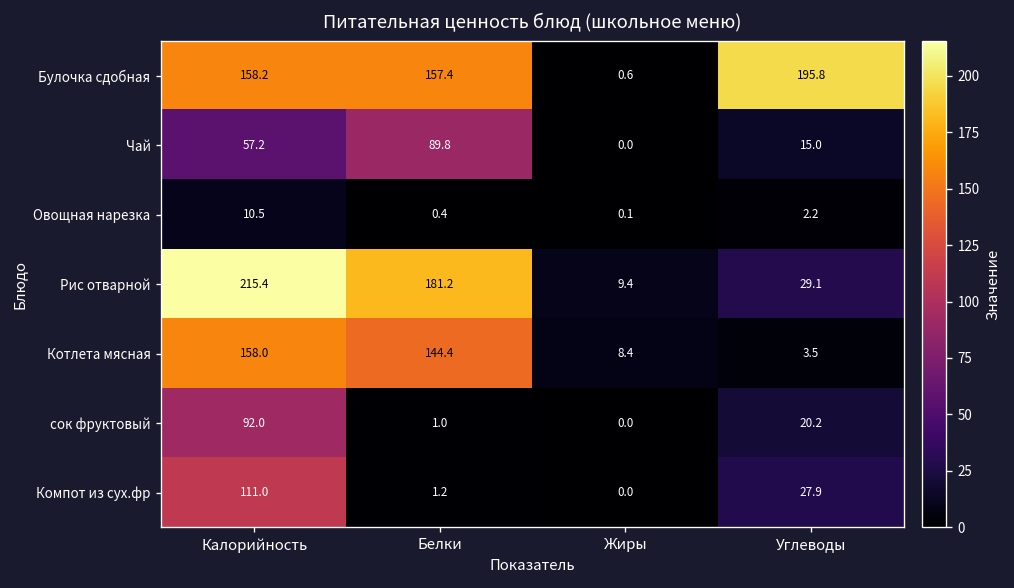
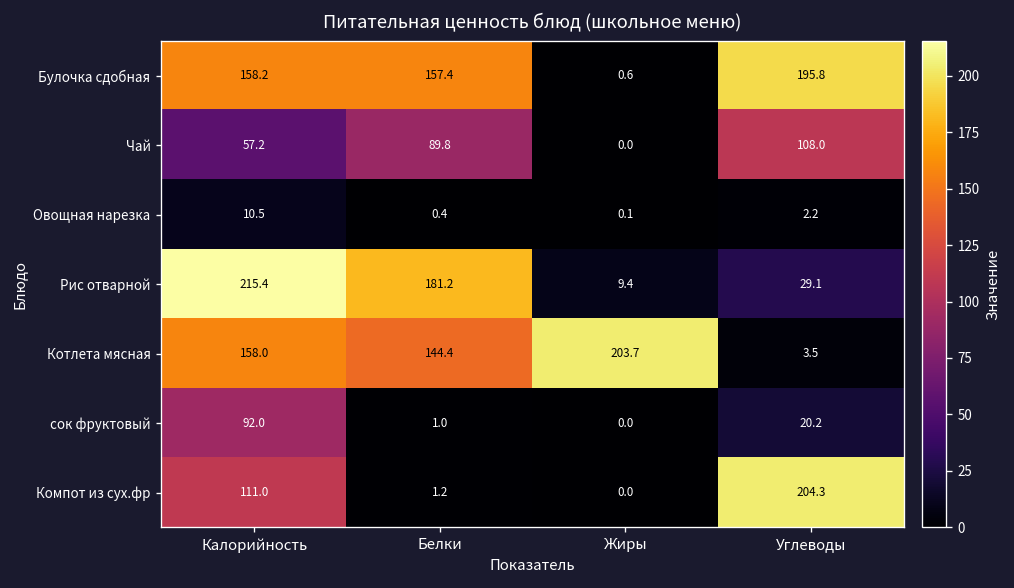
Чай, Углеводы: 15.0 -> 108.0
Котлета мясная, Жиры: 8.4 -> 203.7
Компот из сух.фр, Углеводы: 27.9 -> 204.3
